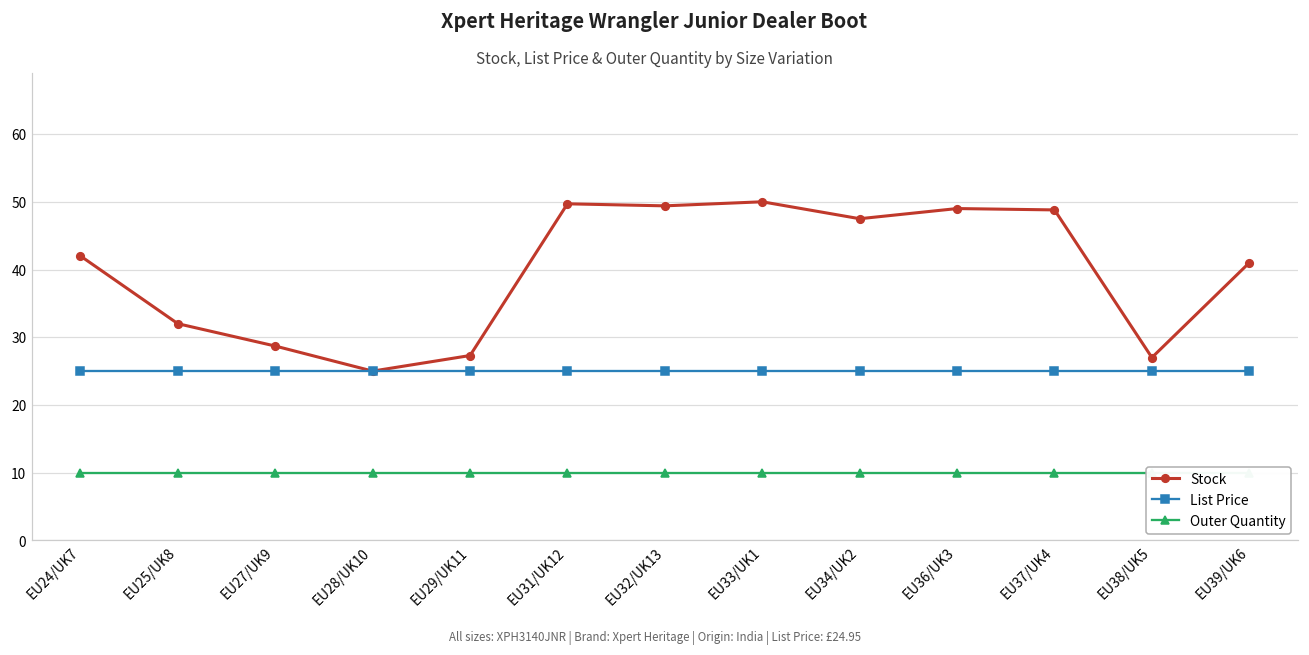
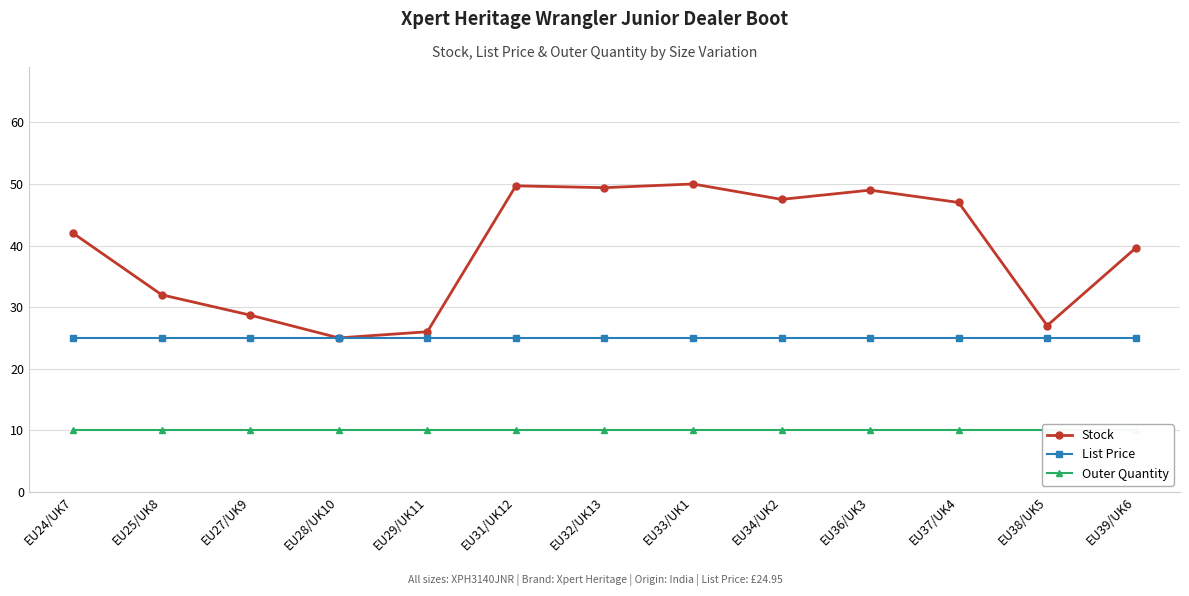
Stock, EU29/UK11: 27 -> 26
Stock, EU37/UK4: 49 -> 47
Stock, EU39/UK6: 41 -> 40
